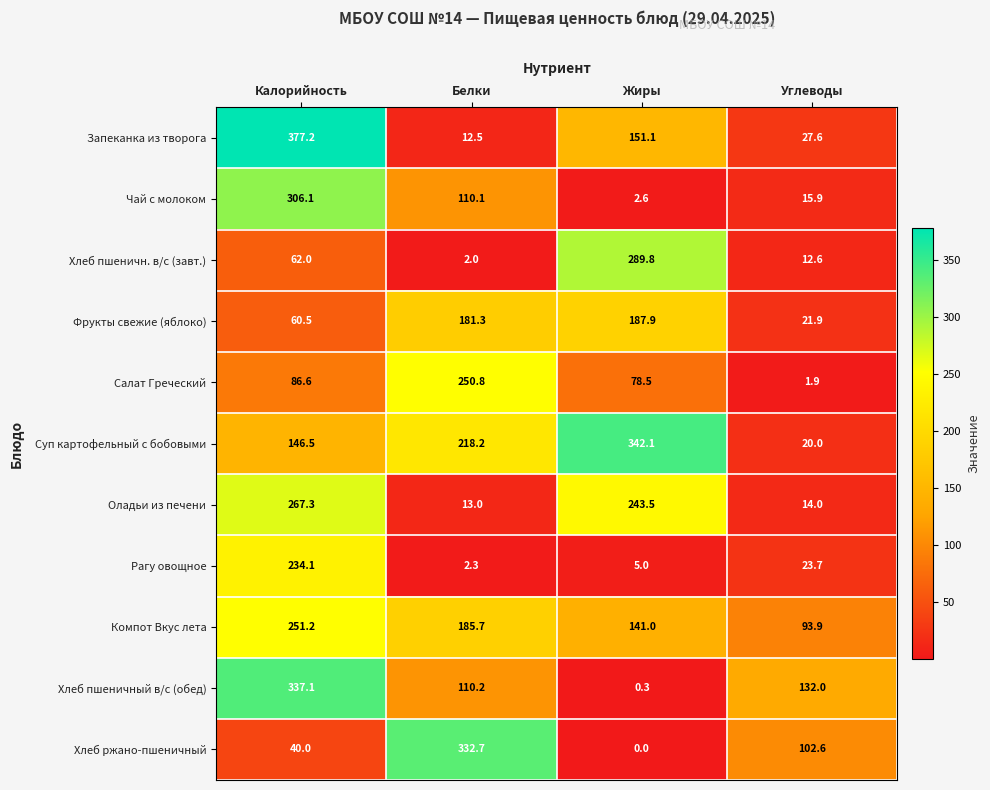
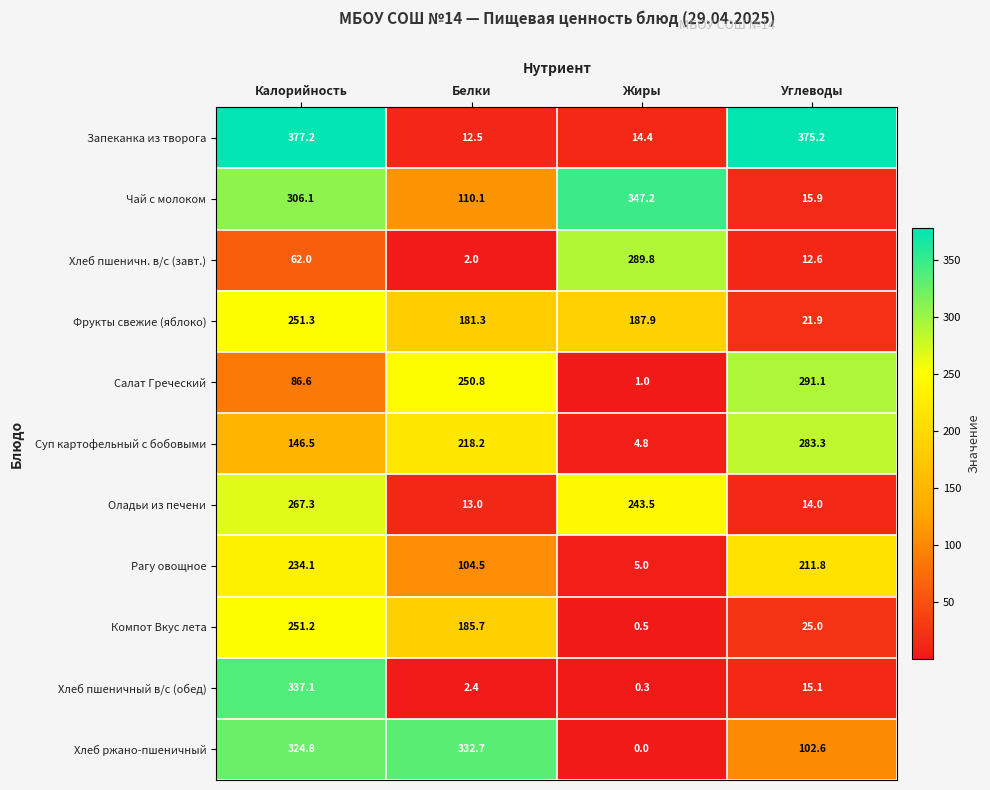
Запеканка из творога, Жиры: 151.1 -> 14.4
Запеканка из творога, Углеводы: 27.6 -> 375.2
Чай с молоком, Жиры: 2.6 -> 347.2
Фрукты свежие (яблоко), Калорийность: 60.5 -> 251.3
Салат Греческий, Жиры: 78.5 -> 1.0
Салат Греческий, Углеводы: 1.9 -> 291.1
Суп картофельный с бобовыми, Жиры: 342.1 -> 4.8
Суп картофельный с бобовыми, Углеводы: 20.0 -> 283.3
Рагу овощное, Белки: 2.3 -> 104.5
Рагу овощное, Углеводы: 23.7 -> 211.8
Компот Вкус лета, Жиры: 141.0 -> 0.5
Компот Вкус лета, Углеводы: 93.9 -> 25.0
Хлеб пшеничный в/с (обед), Белки: 110.2 -> 2.4
Хлеб пшеничный в/с (обед), Углеводы: 132.0 -> 15.1
Хлеб ржано-пшеничный, Калорийность: 40.0 -> 324.8
